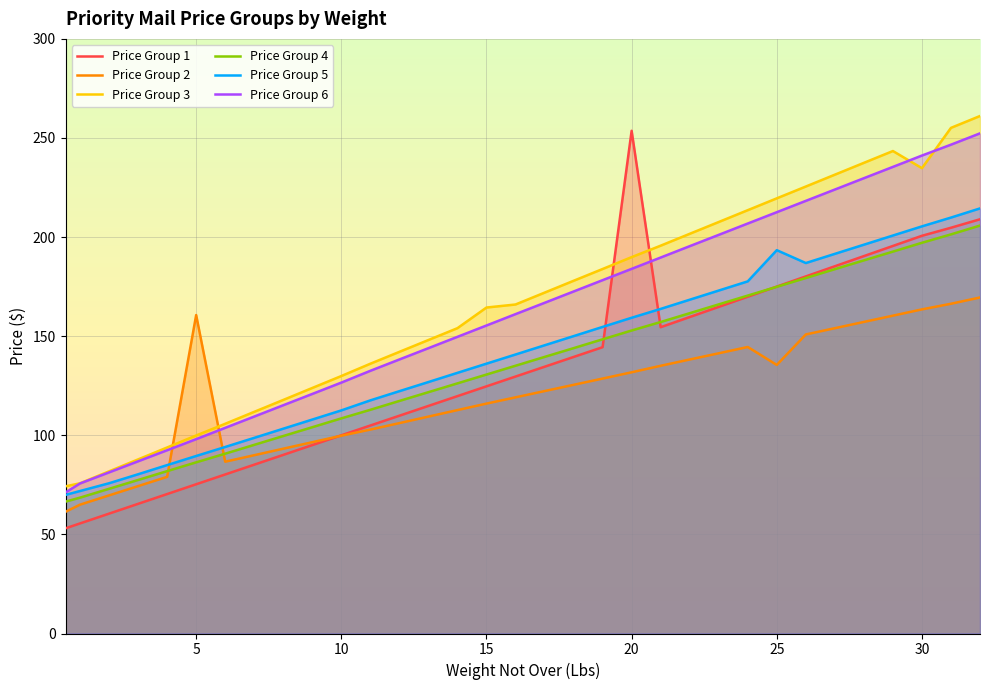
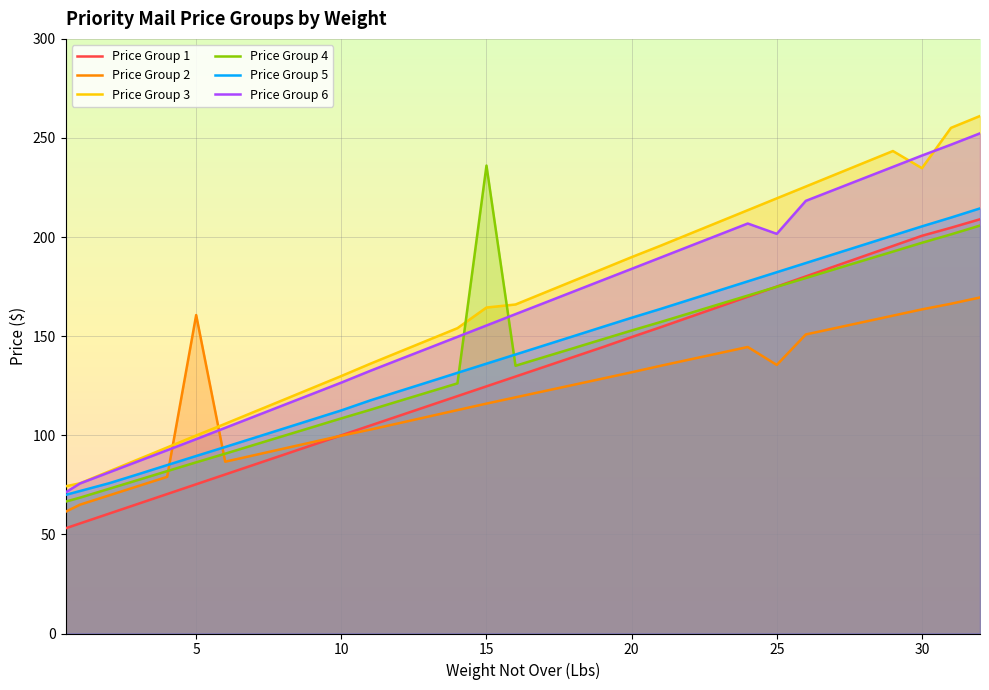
Price Group 4, 15: 131 -> 236
Price Group 1, 20: 254 -> 150
Price Group 5, 25: 193 -> 182
Price Group 6, 25: 213 -> 202
